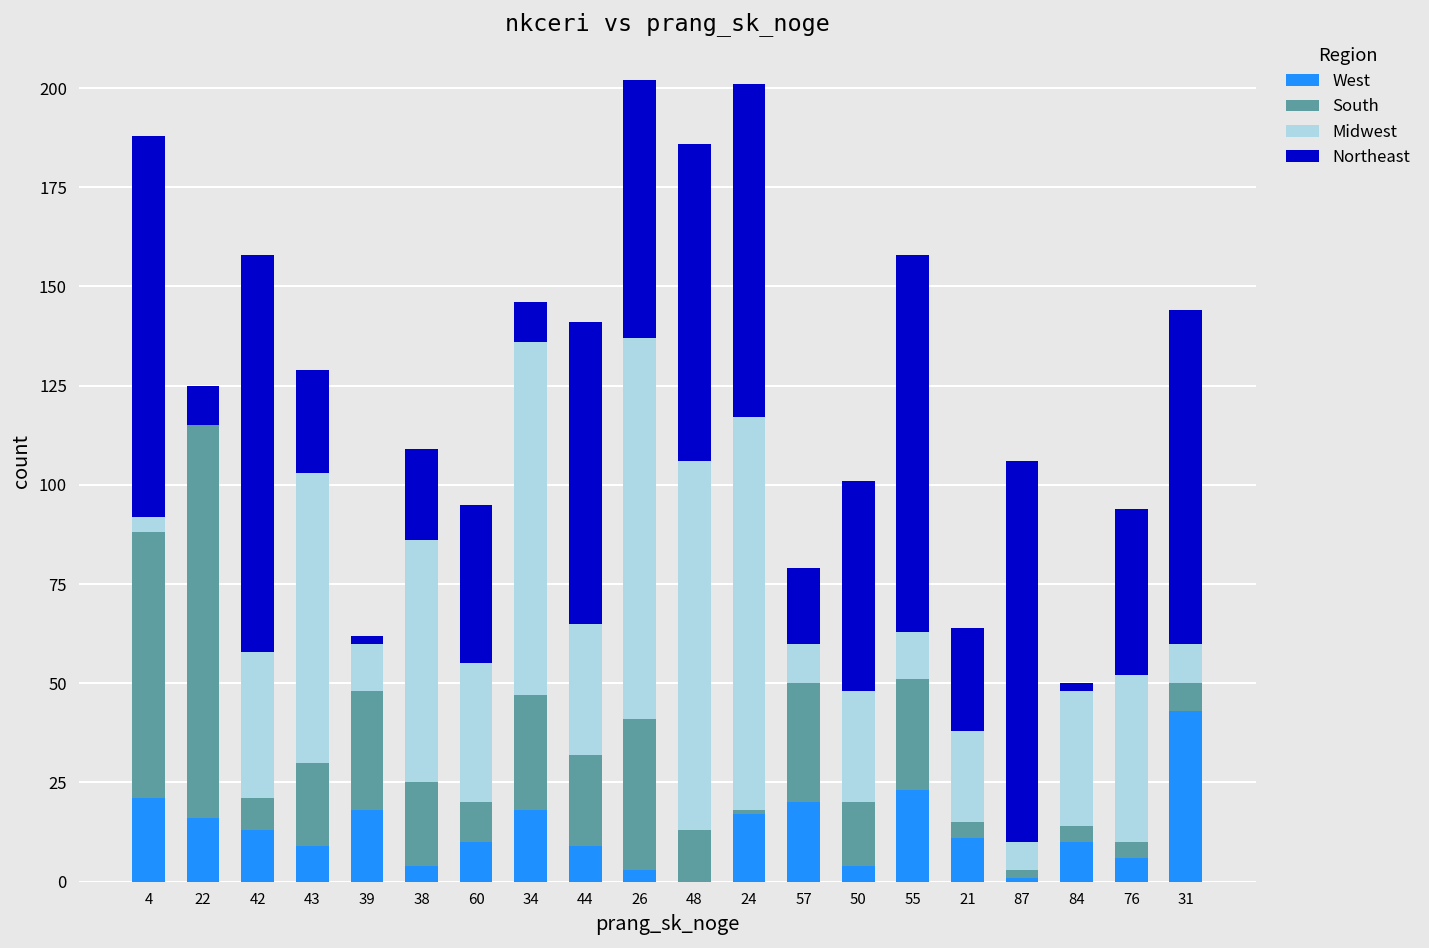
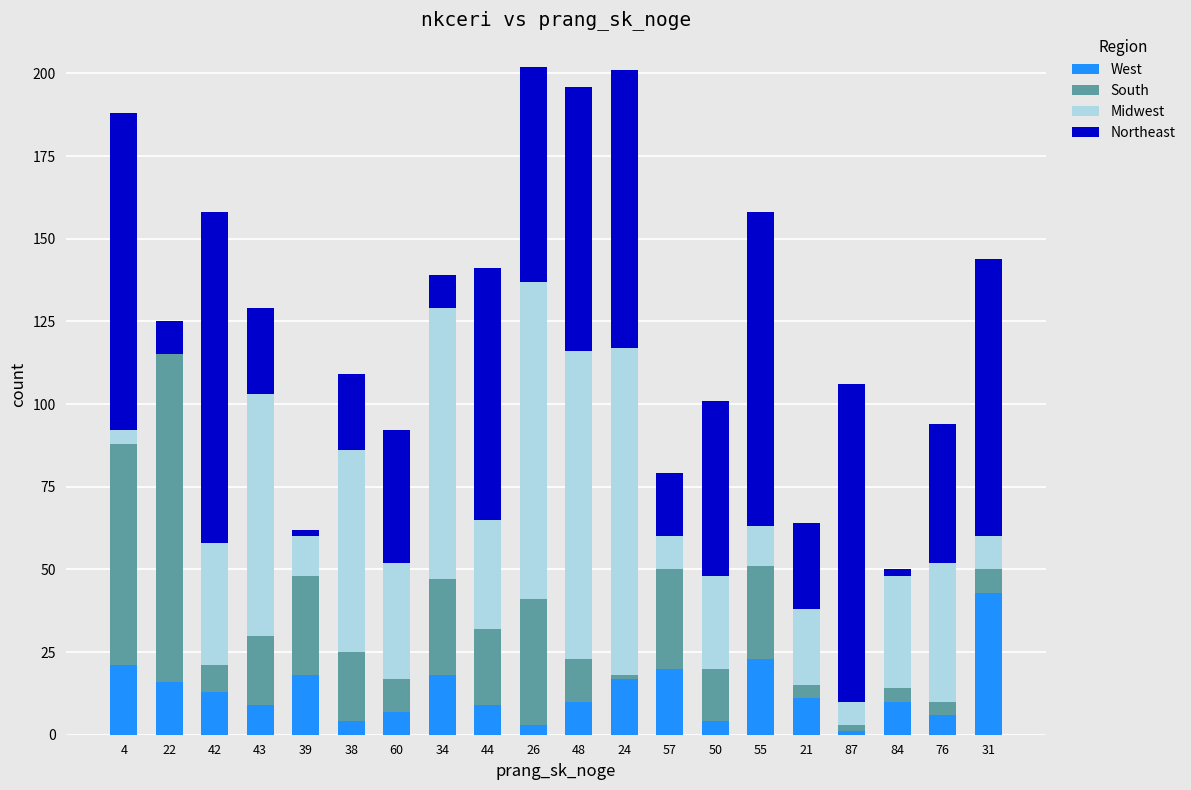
West, 60: 10 -> 7
Midwest, 34: 89 -> 82
West, 48: 0 -> 10
